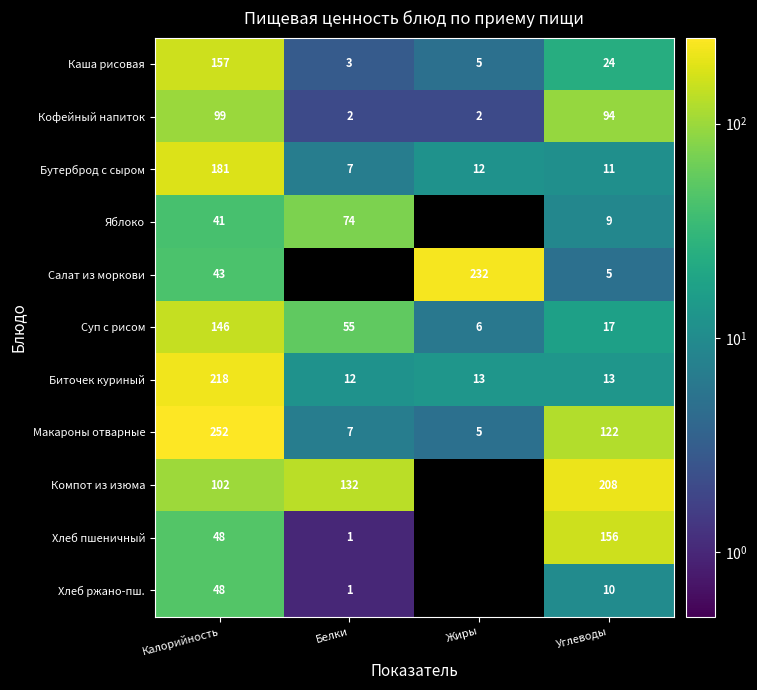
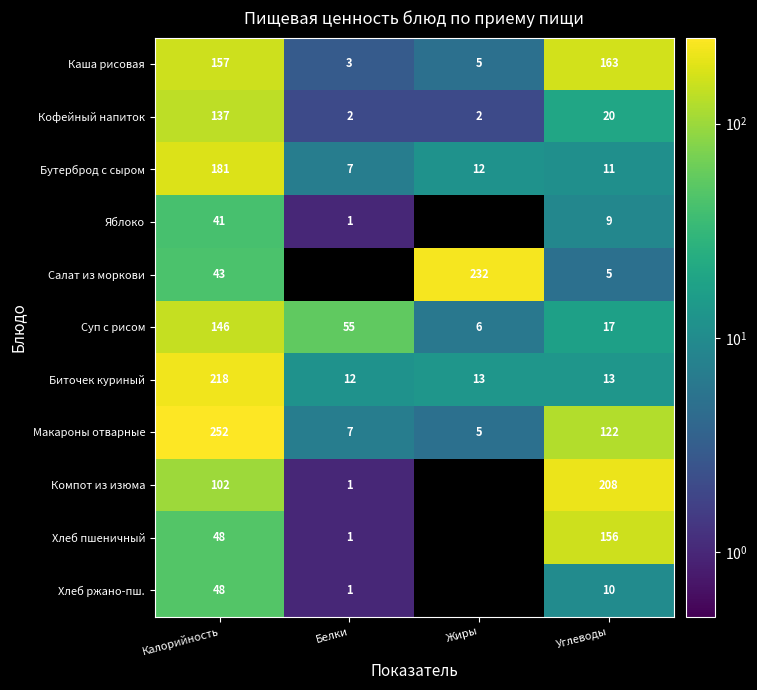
Каша рисовая, Углеводы: 24 -> 163
Кофейный напиток, Калорийность: 99 -> 137
Кофейный напиток, Углеводы: 94 -> 20
Яблоко, Белки: 74 -> 1
Компот из изюма, Белки: 132 -> 1
